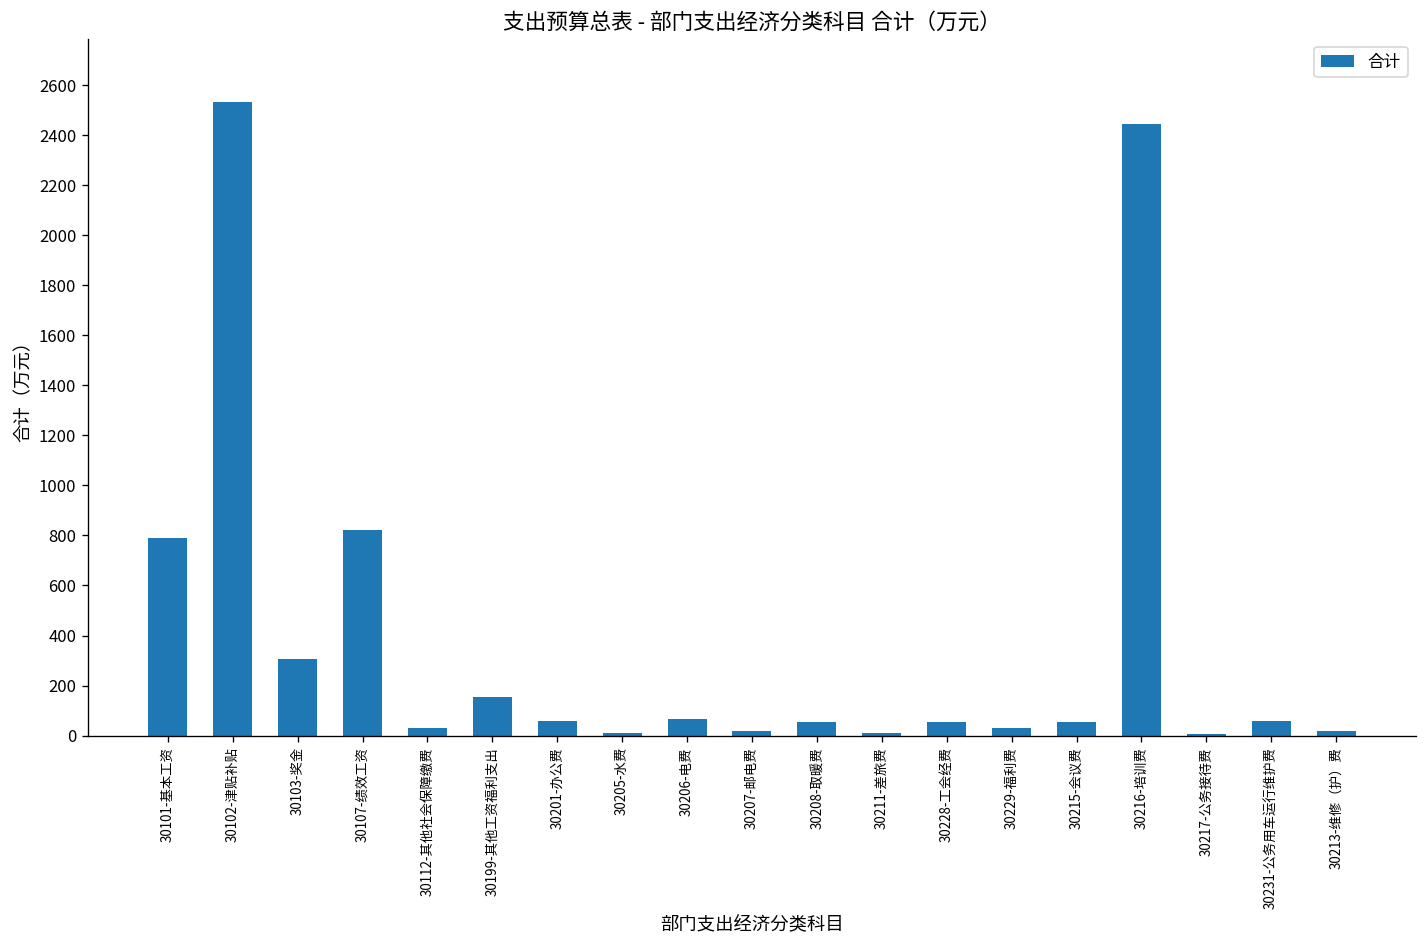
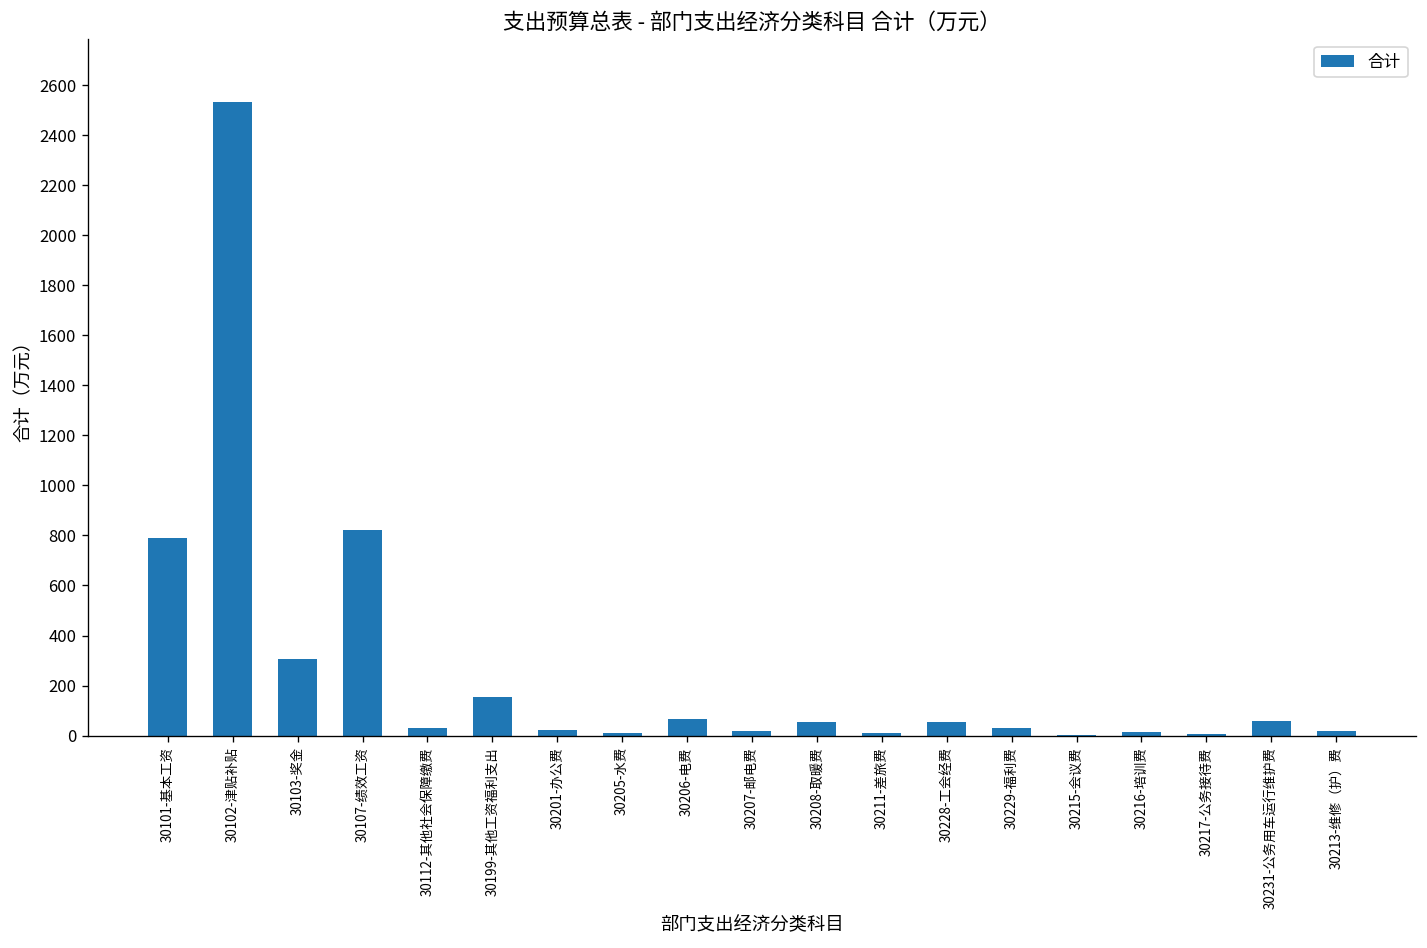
30201-办公费: 60 -> 20
30215-会议费: 50 -> 0
30216-培训费: 2440 -> 10
